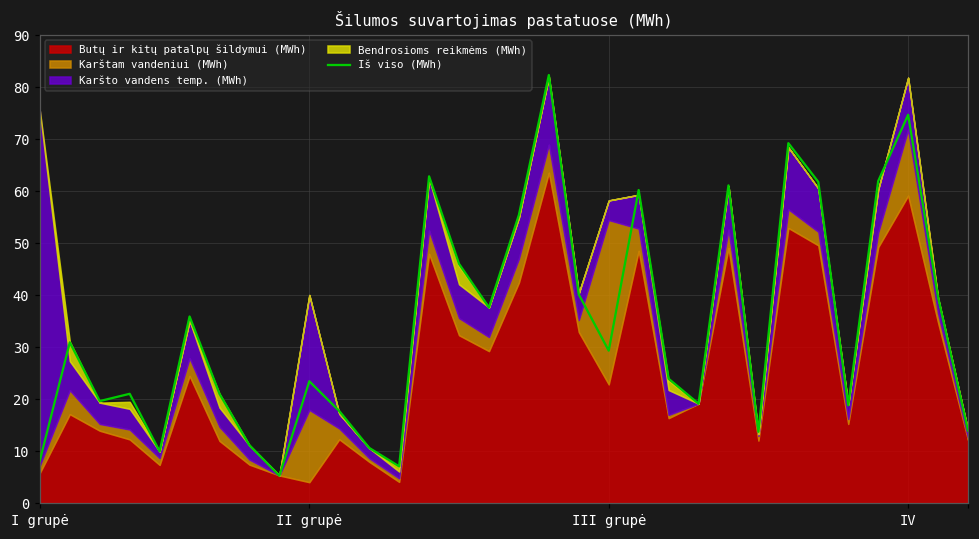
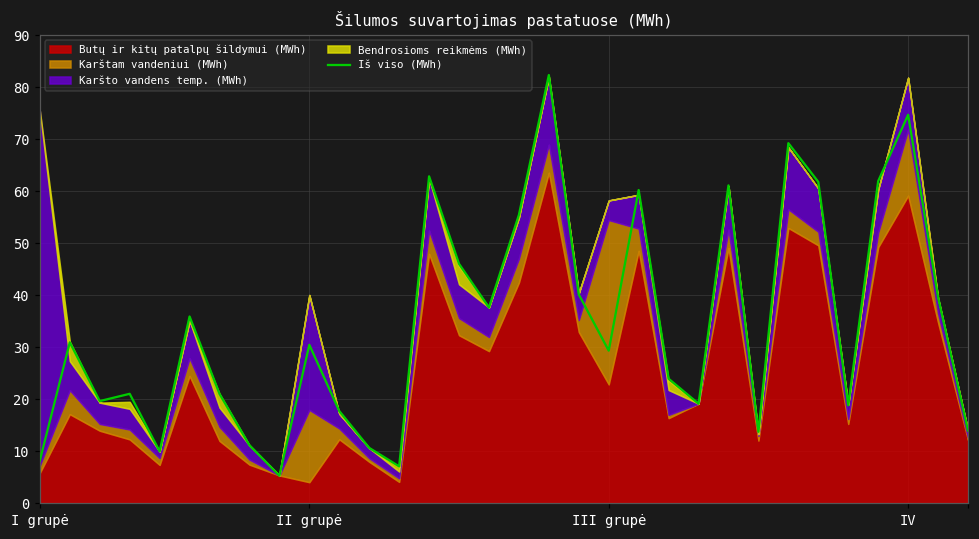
Iš viso (MWh), II grupė: 23 -> 30
